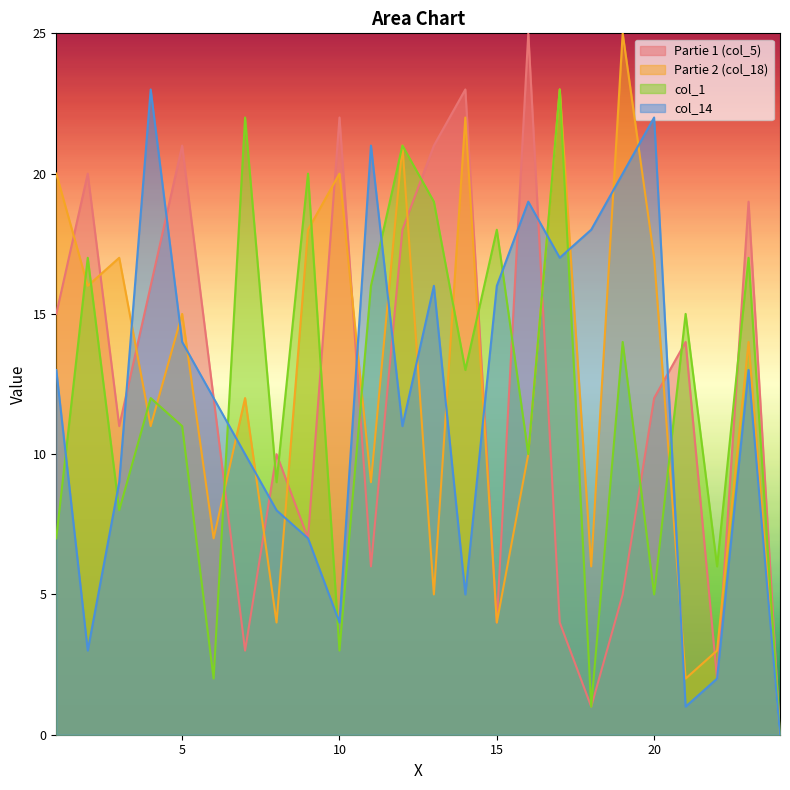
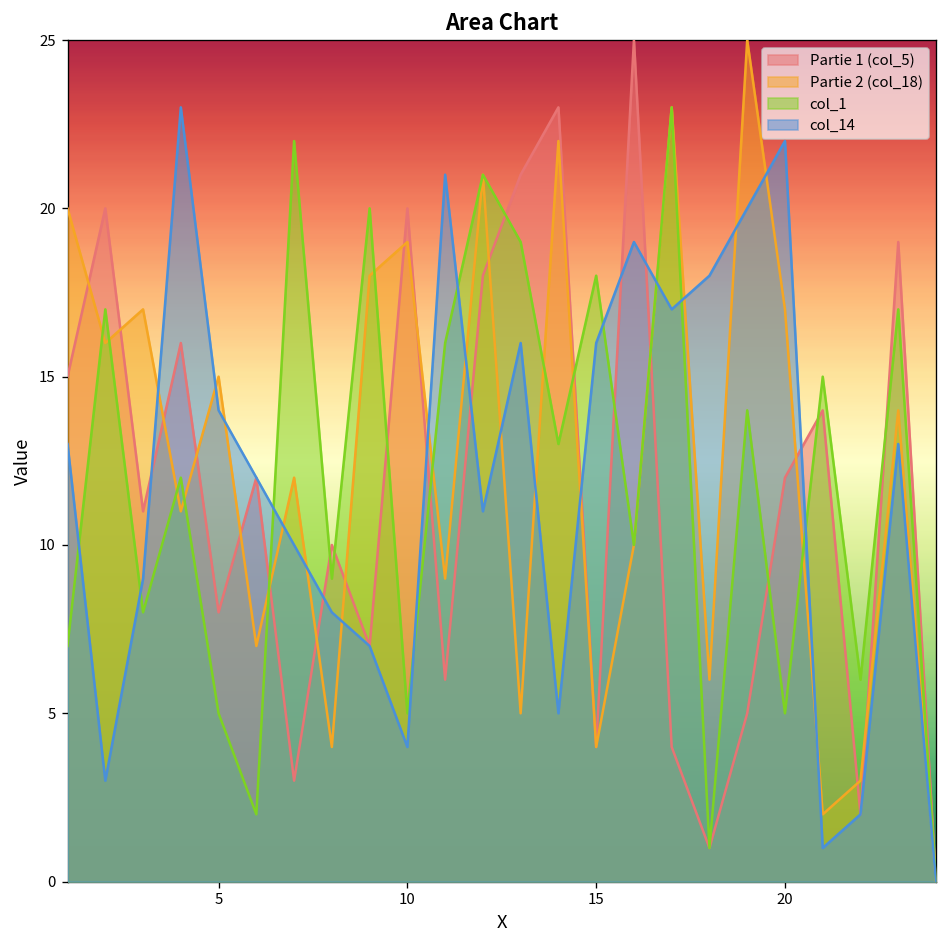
Partie 1 (col_5), 5: 21 -> 8
col_1, 5: 11 -> 5
Partie 1 (col_5), 10: 22 -> 20
Partie 2 (col_18), 10: 20 -> 19
col_1, 10: 3 -> 5
